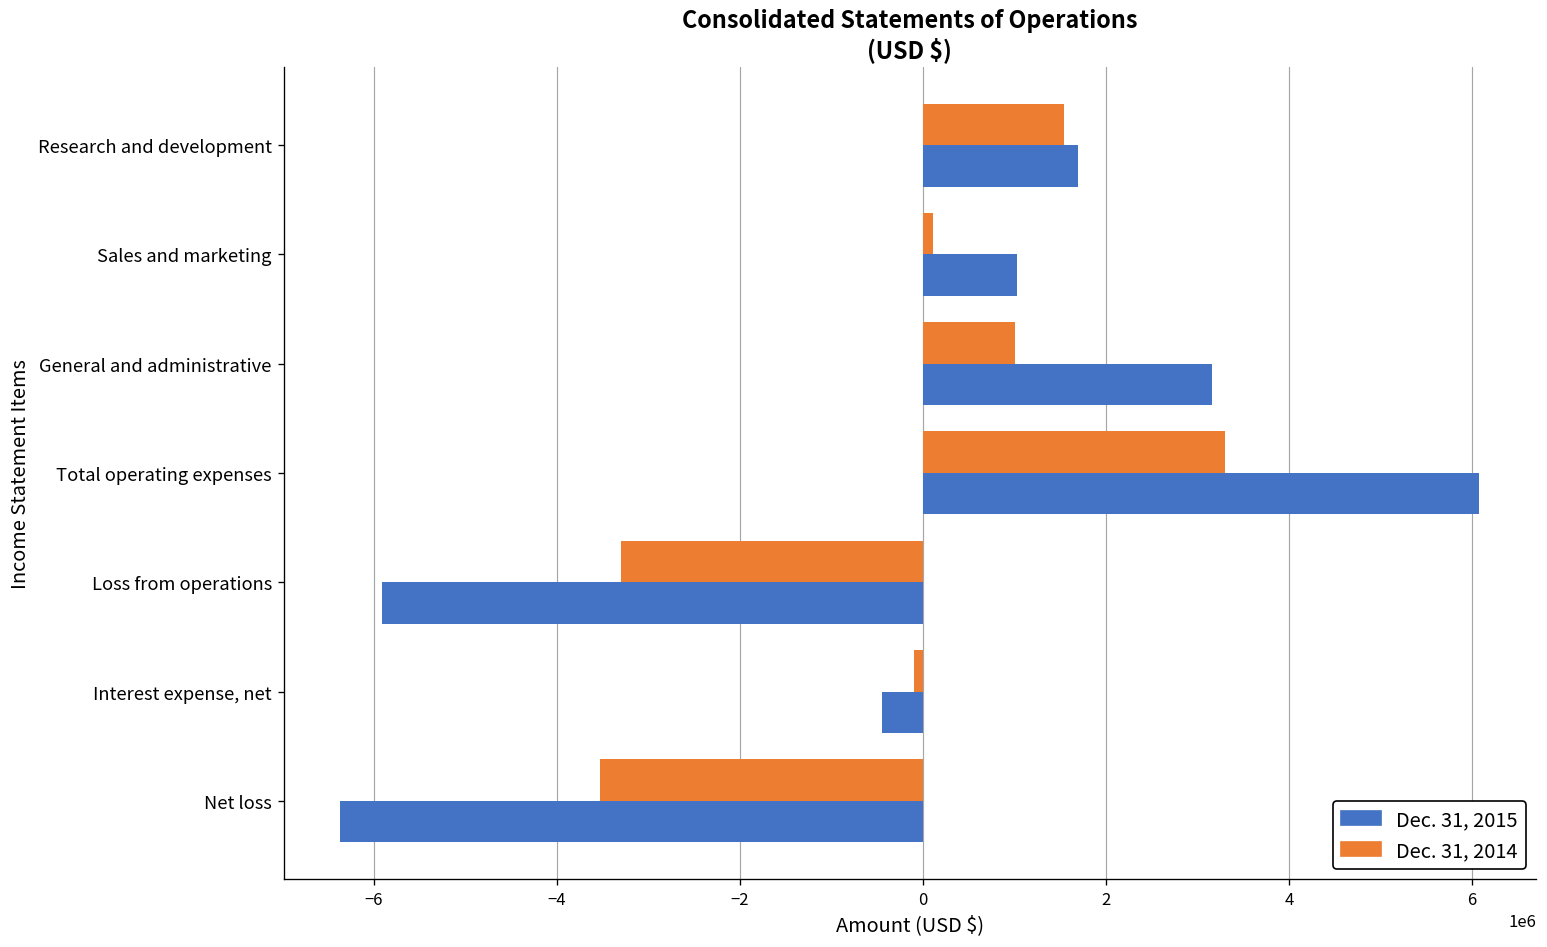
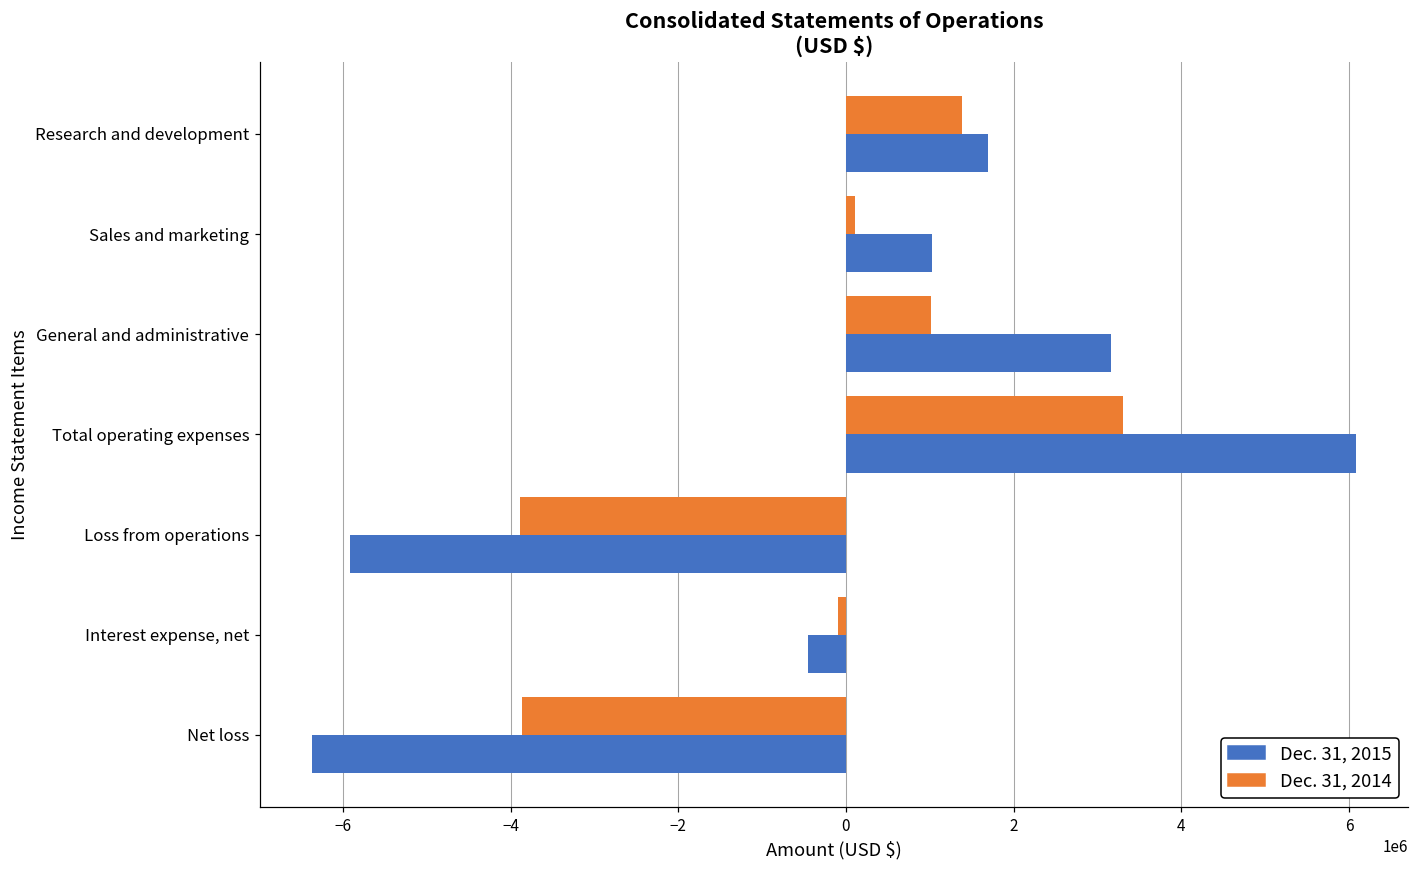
Dec. 31, 2014, Research and development: 1500000 -> 1400000
Dec. 31, 2014, Loss from operations: -3300000 -> -3900000
Dec. 31, 2014, Net loss: -3500000 -> -3900000
